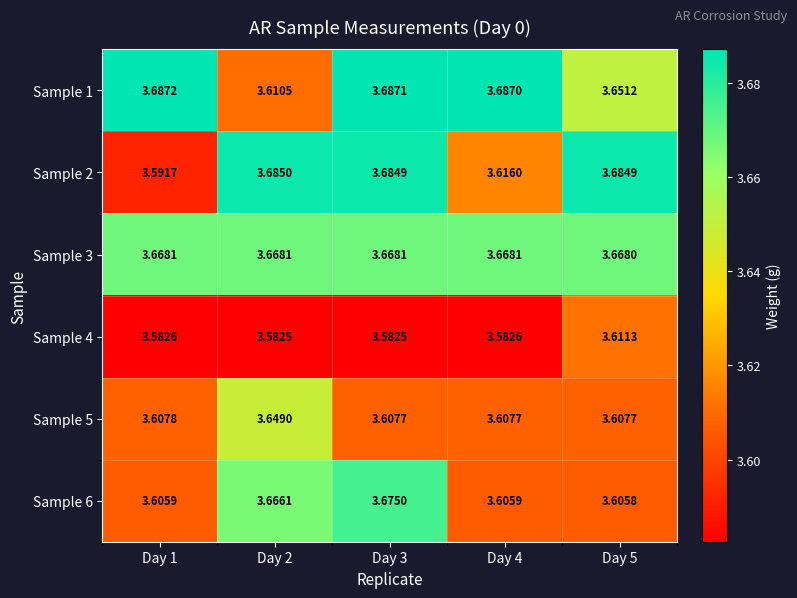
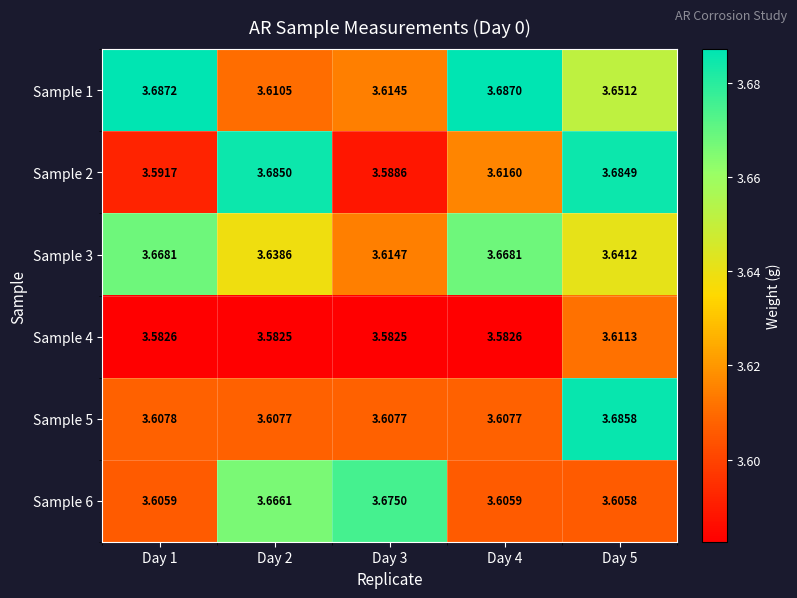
Sample 1, Day 3: 3.6871 -> 3.6145
Sample 2, Day 3: 3.6849 -> 3.5886
Sample 3, Day 2: 3.6681 -> 3.6386
Sample 3, Day 3: 3.6681 -> 3.6147
Sample 3, Day 5: 3.6680 -> 3.6412
Sample 5, Day 2: 3.6490 -> 3.6077
Sample 5, Day 5: 3.6077 -> 3.6858
